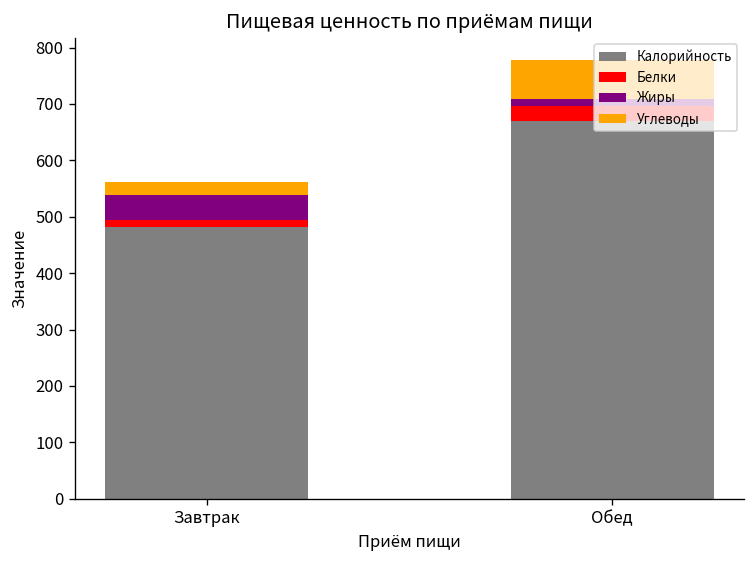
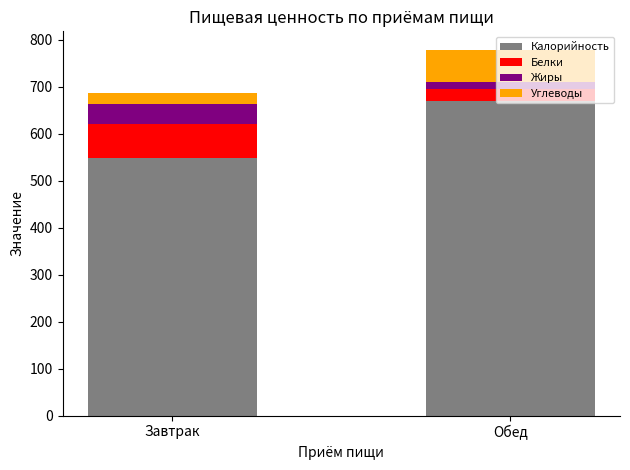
Калорийность, Завтрак: 480 -> 550
Белки, Завтрак: 10 -> 70
